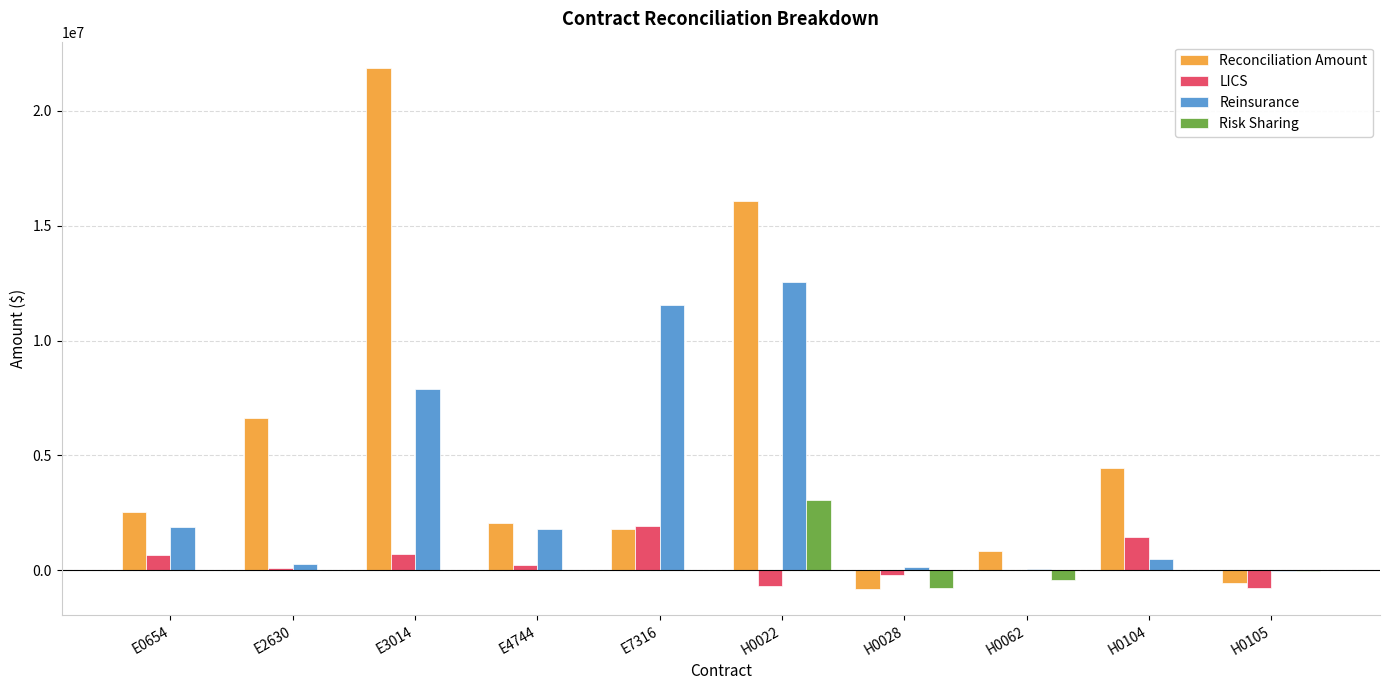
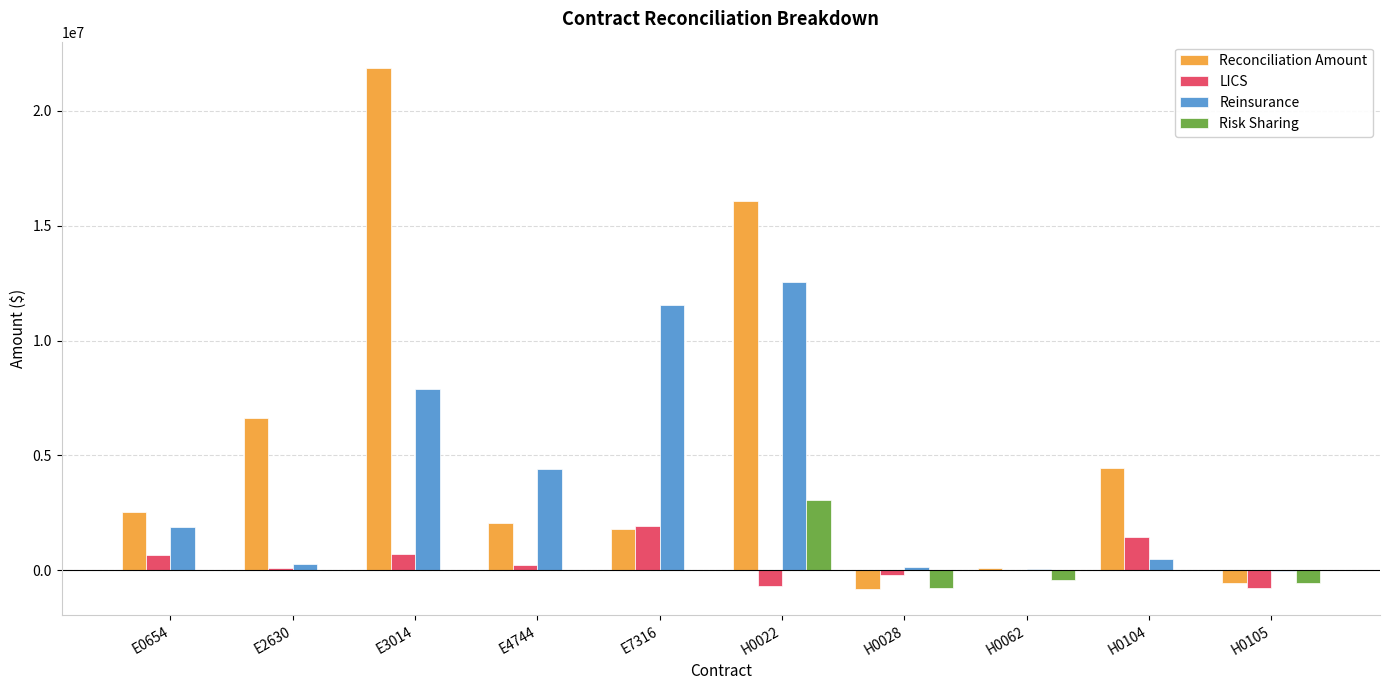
Reinsurance, E4744: 1800000 -> 4400000
Reconciliation Amount, H0062: 900000 -> 100000
Risk Sharing, H0105: 0 -> -500000
